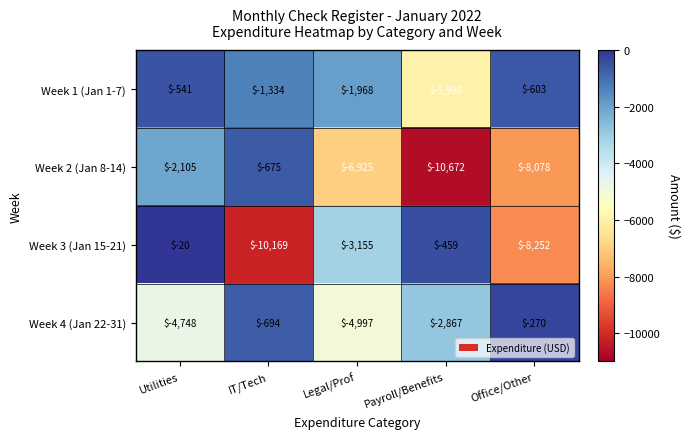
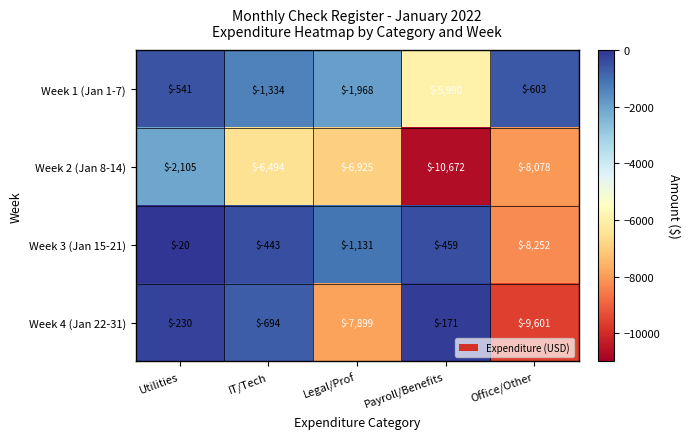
Week 2 (Jan 8-14), IT/Tech: $-675 -> $-6,494
Week 3 (Jan 15-21), IT/Tech: $-10,169 -> $-443
Week 3 (Jan 15-21), Legal/Prof: $-3,155 -> $-1,131
Week 4 (Jan 22-31), Utilities: $-4,748 -> $-230
Week 4 (Jan 22-31), Legal/Prof: $-4,997 -> $-7,899
Week 4 (Jan 22-31), Payroll/Benefits: $-2,867 -> $-171
Week 4 (Jan 22-31), Office/Other: $-270 -> $-9,601
